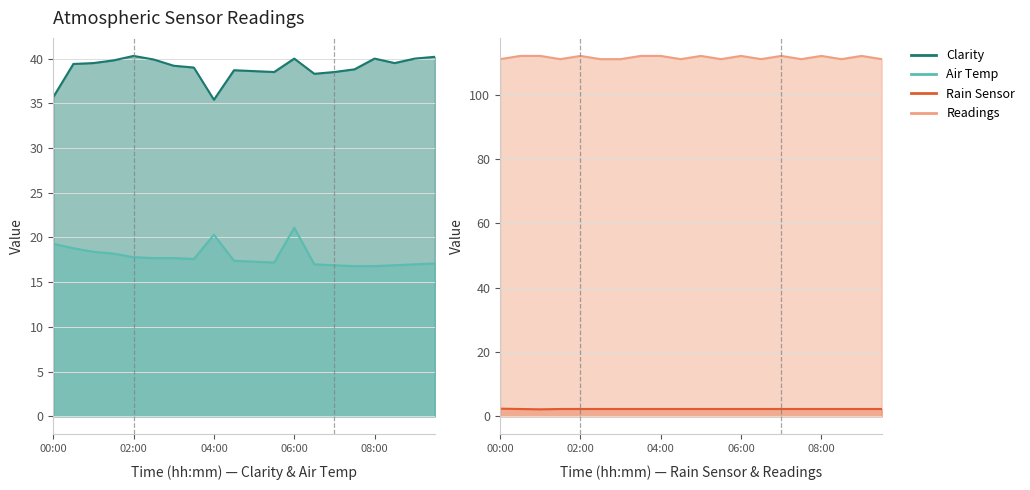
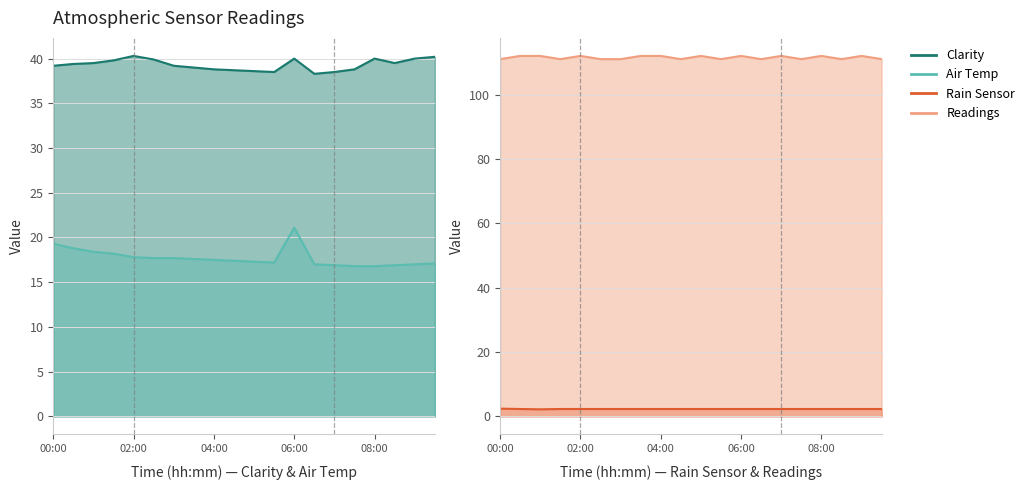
Atmospheric Sensor Readings, Clarity, 00:00: 36 -> 39
Atmospheric Sensor Readings, Clarity, 04:00: 35 -> 39
Atmospheric Sensor Readings, Air Temp, 04:00: 20 -> 18
